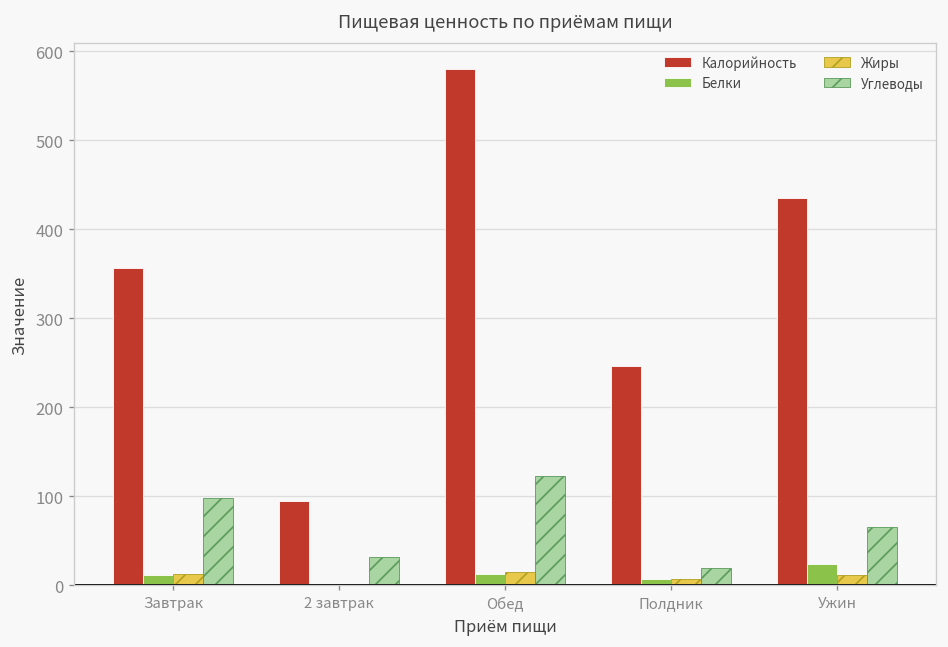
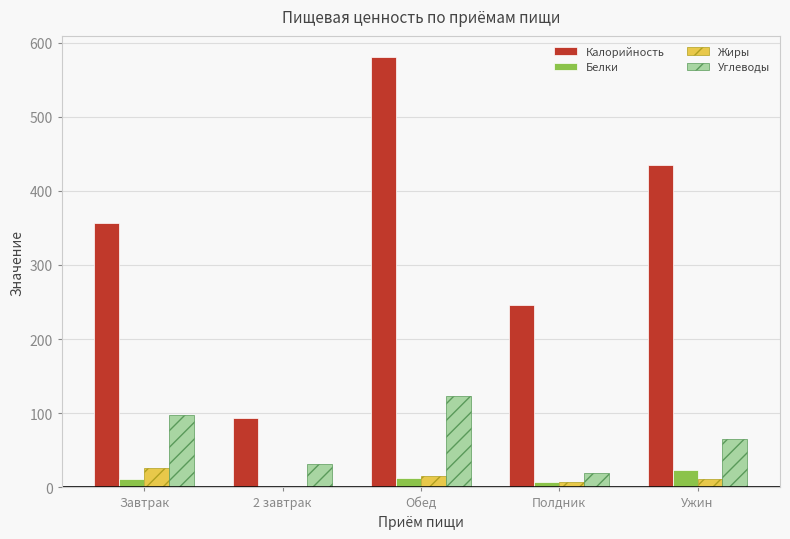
Жиры, Завтрак: 10 -> 30
